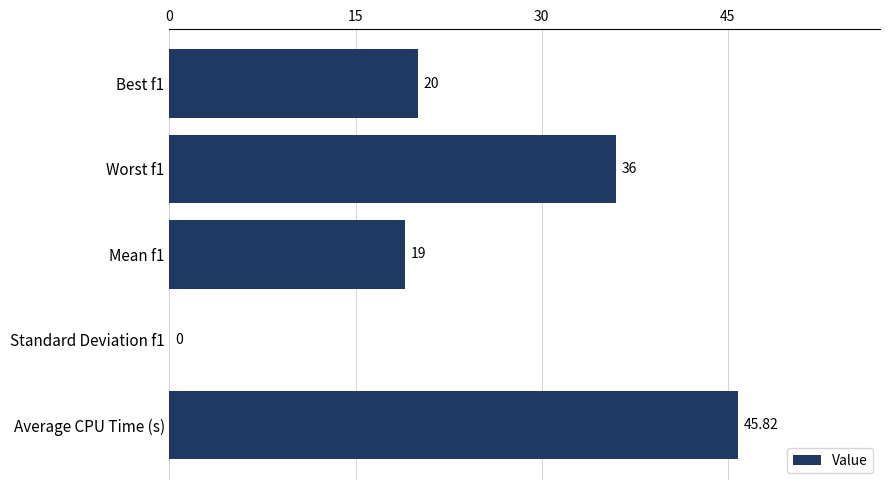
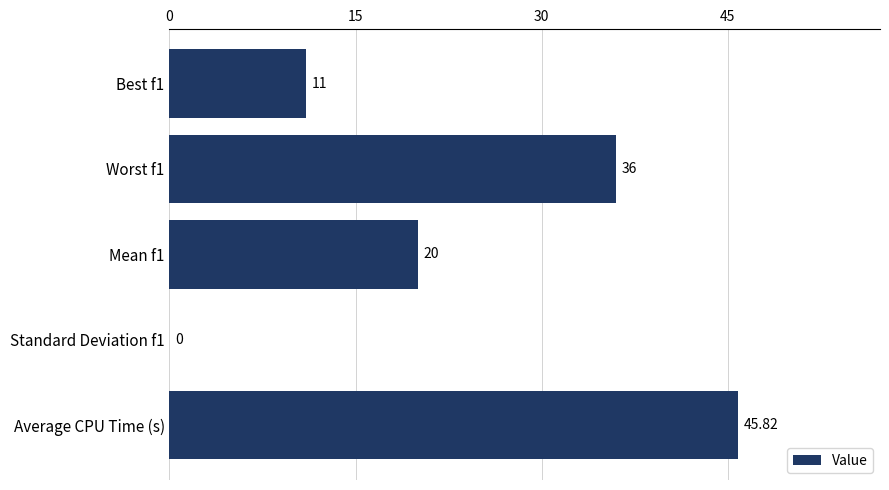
Best f1: 20 -> 11
Mean f1: 19 -> 20
